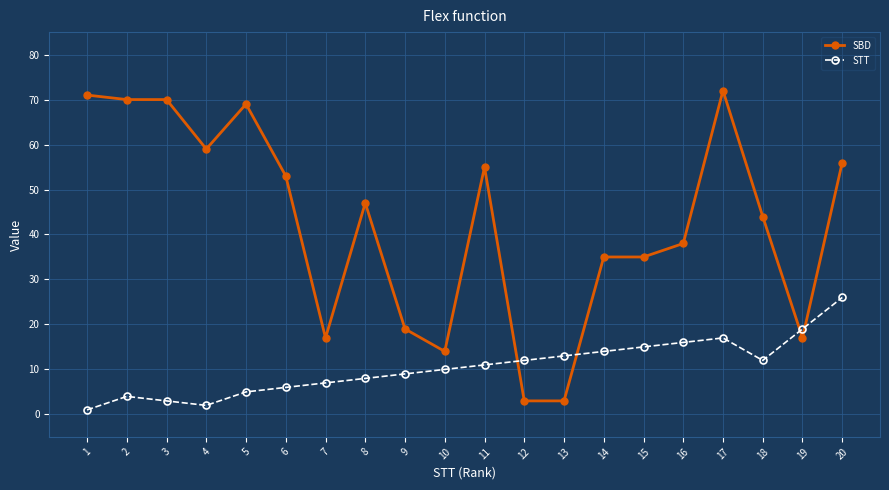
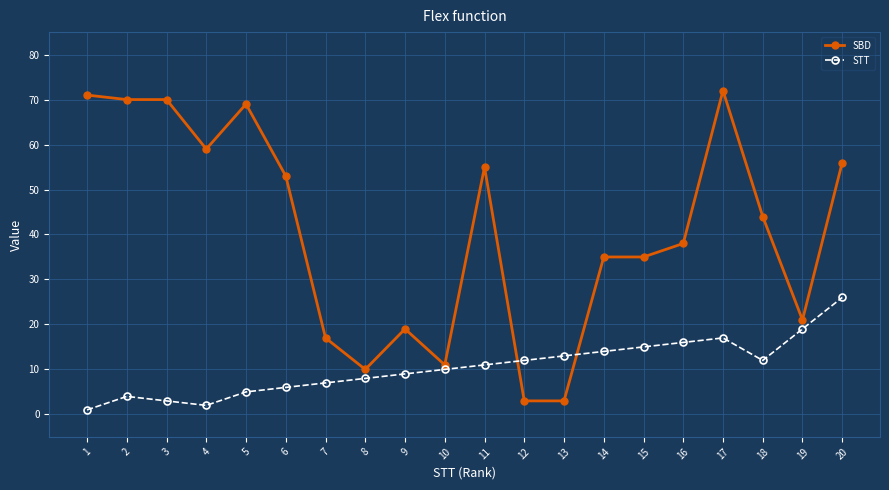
SBD, 8: 47 -> 10
SBD, 10: 14 -> 11
SBD, 19: 17 -> 21
